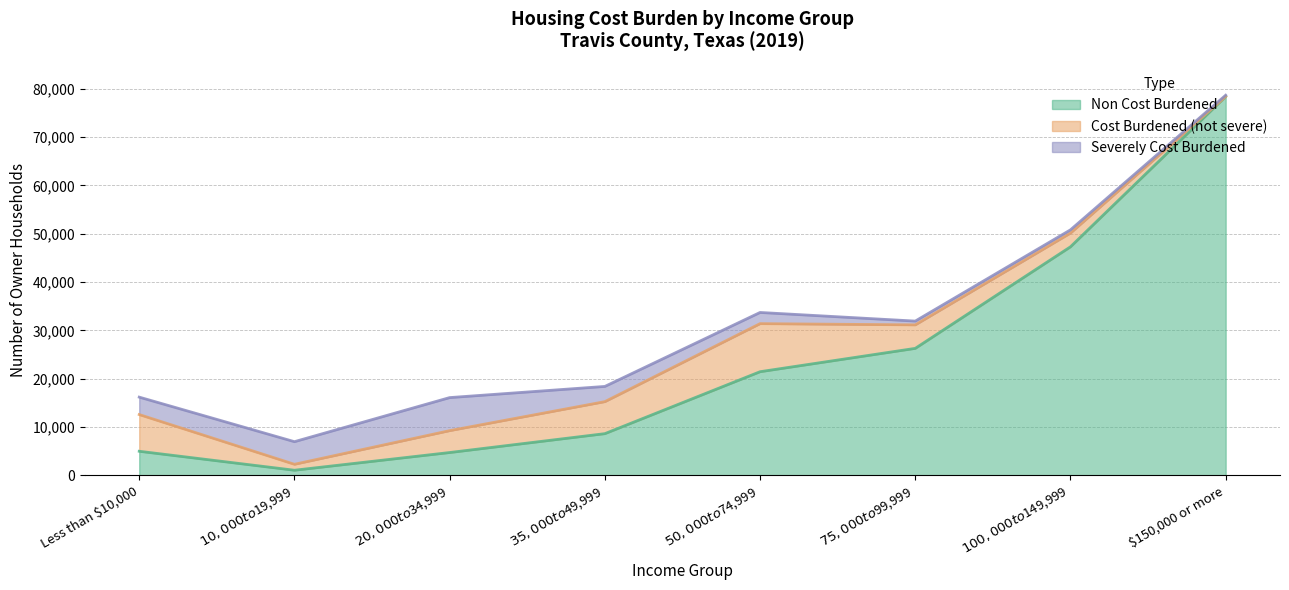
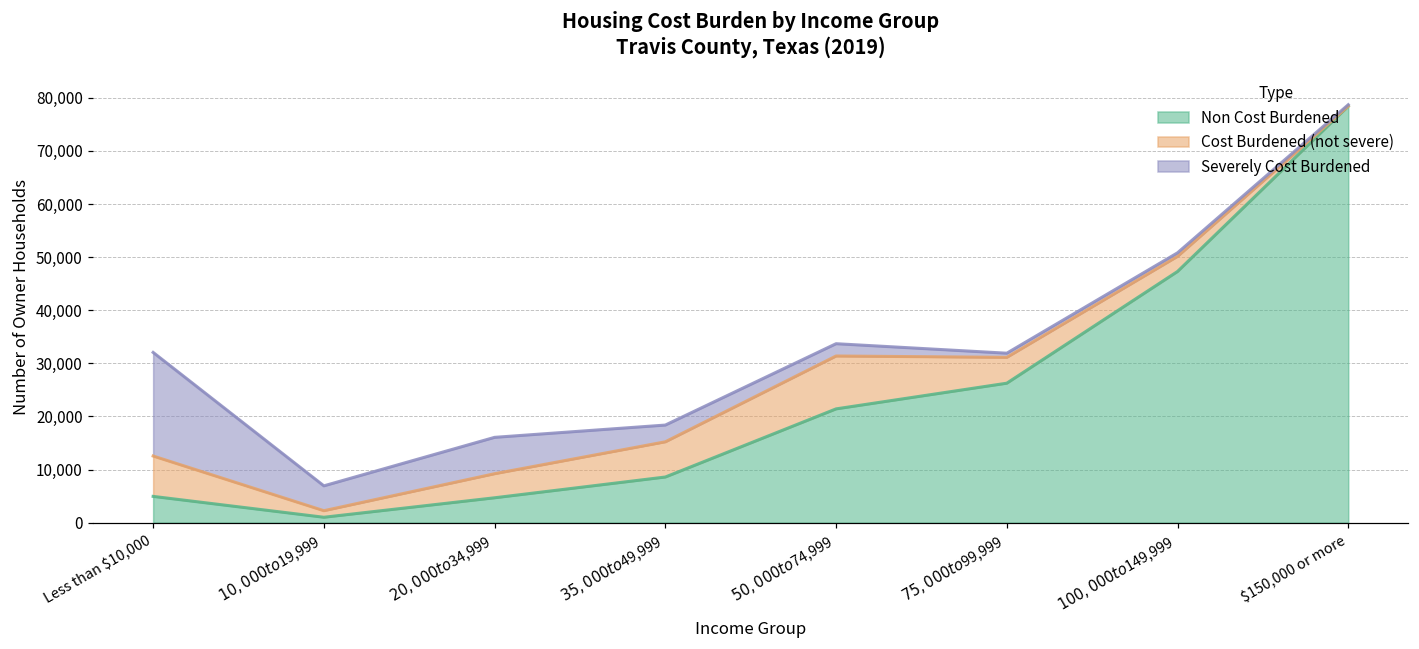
Severely Cost Burdened, Less than $10,000: 4,000 -> 20,000
